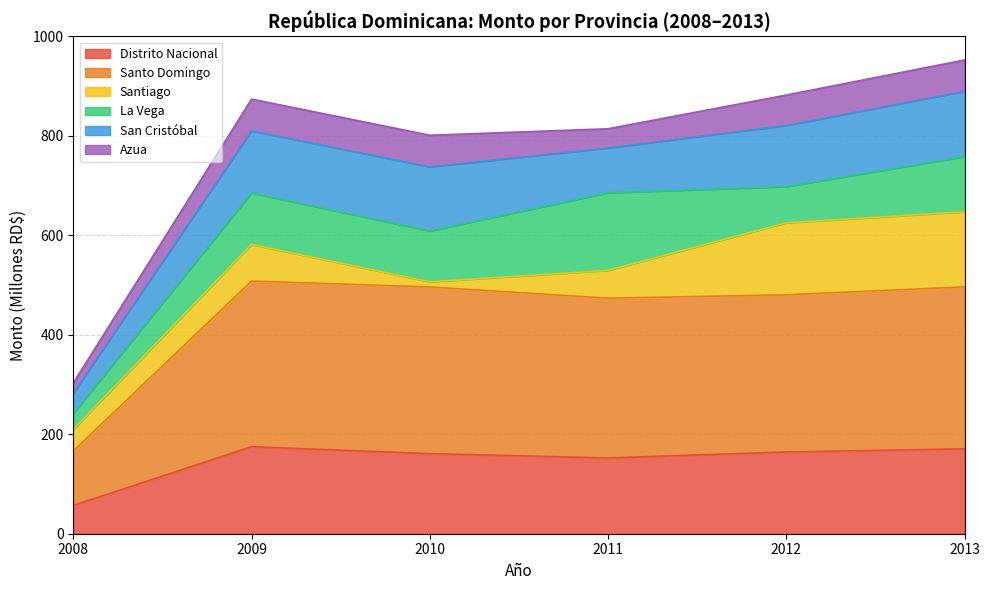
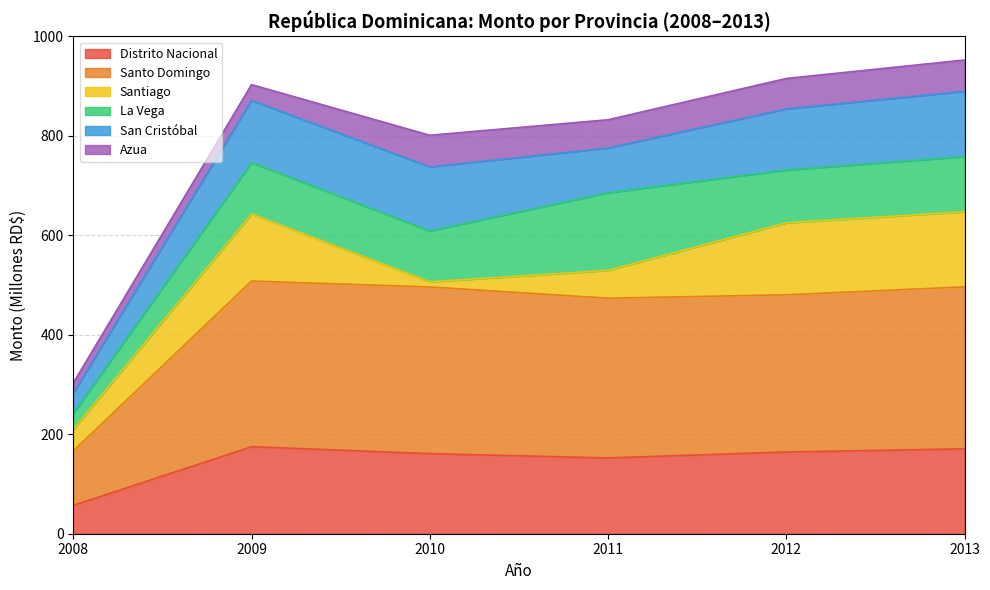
Santiago, 2009: 70 -> 130
Azua, 2009: 60 -> 30
Azua, 2011: 40 -> 60
La Vega, 2012: 70 -> 110
